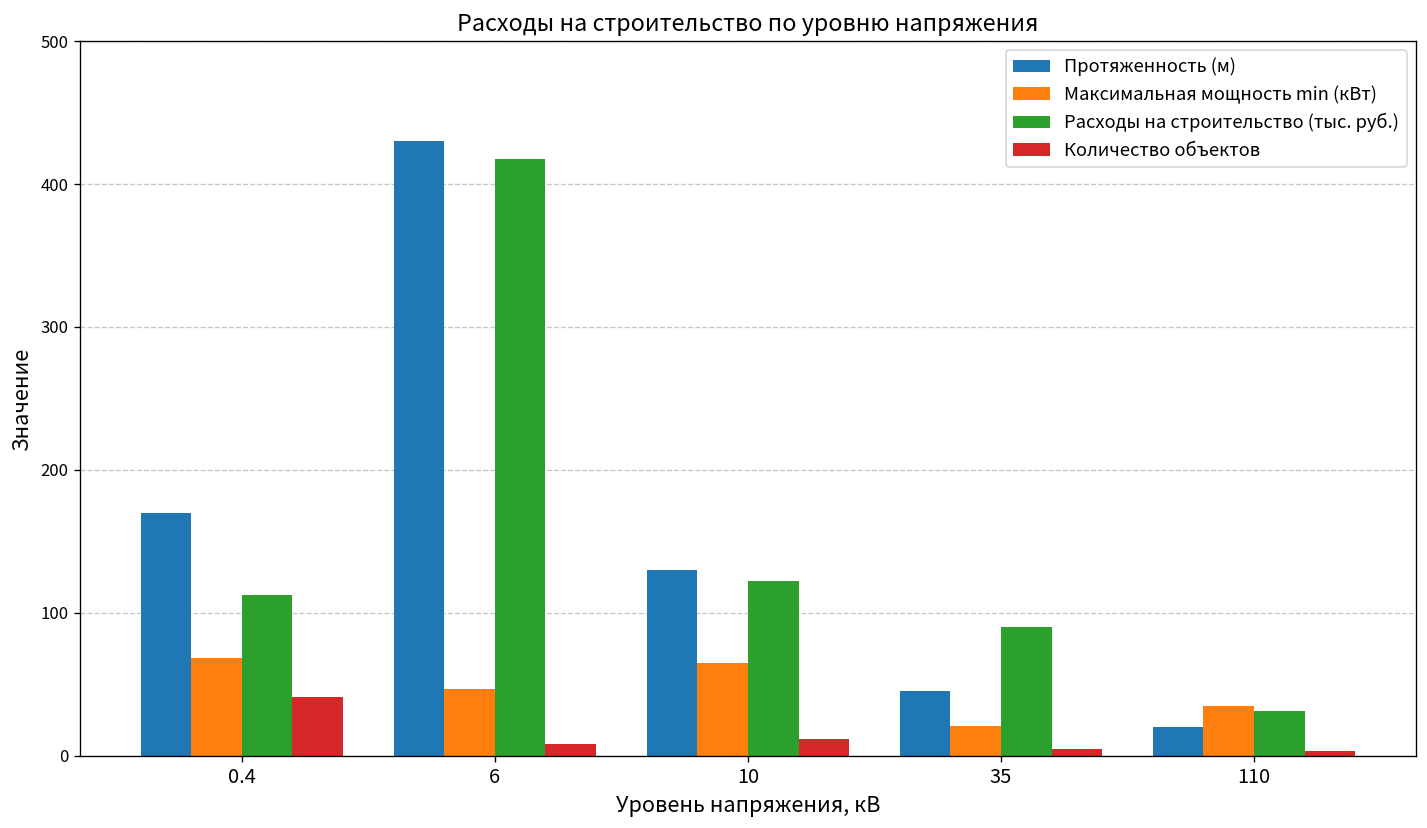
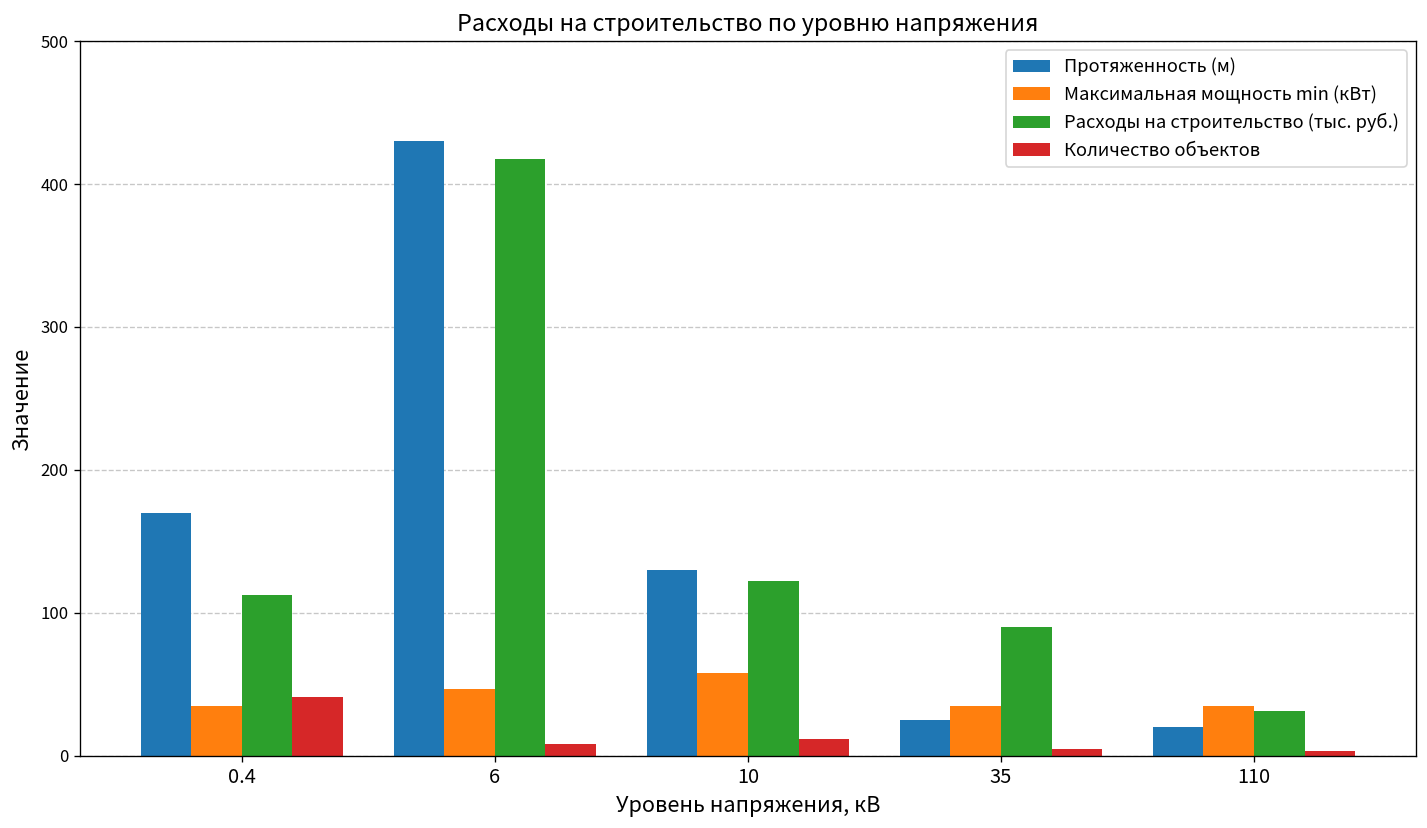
Максимальная мощность min (кВт), 0.4: 68 -> 35
Максимальная мощность min (кВт), 10: 65 -> 58
Протяженность (м), 35: 45 -> 25
Максимальная мощность min (кВт), 35: 21 -> 35
